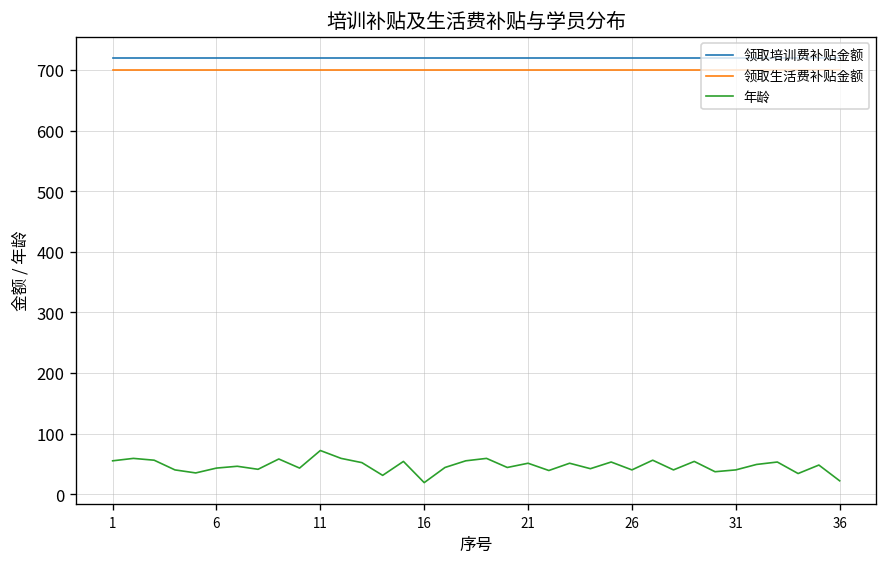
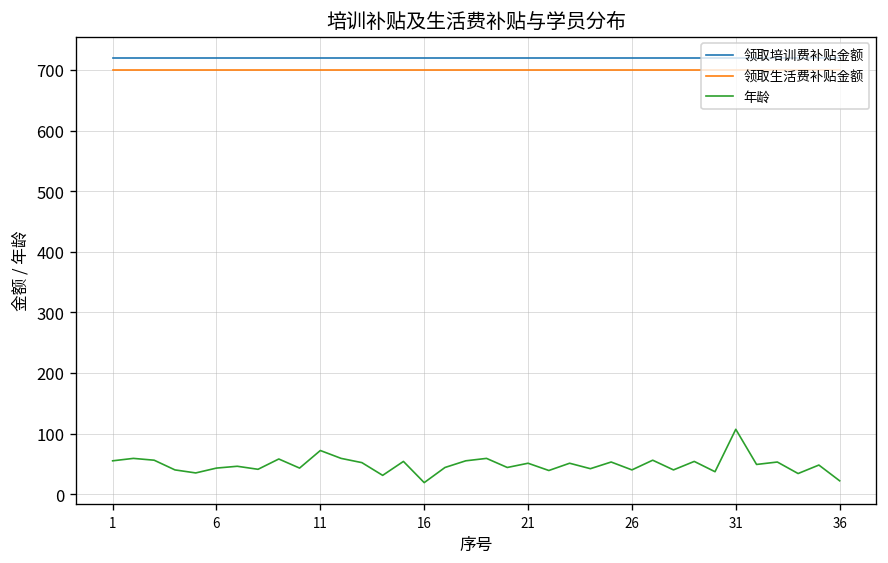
年龄, 31: 40 -> 110
